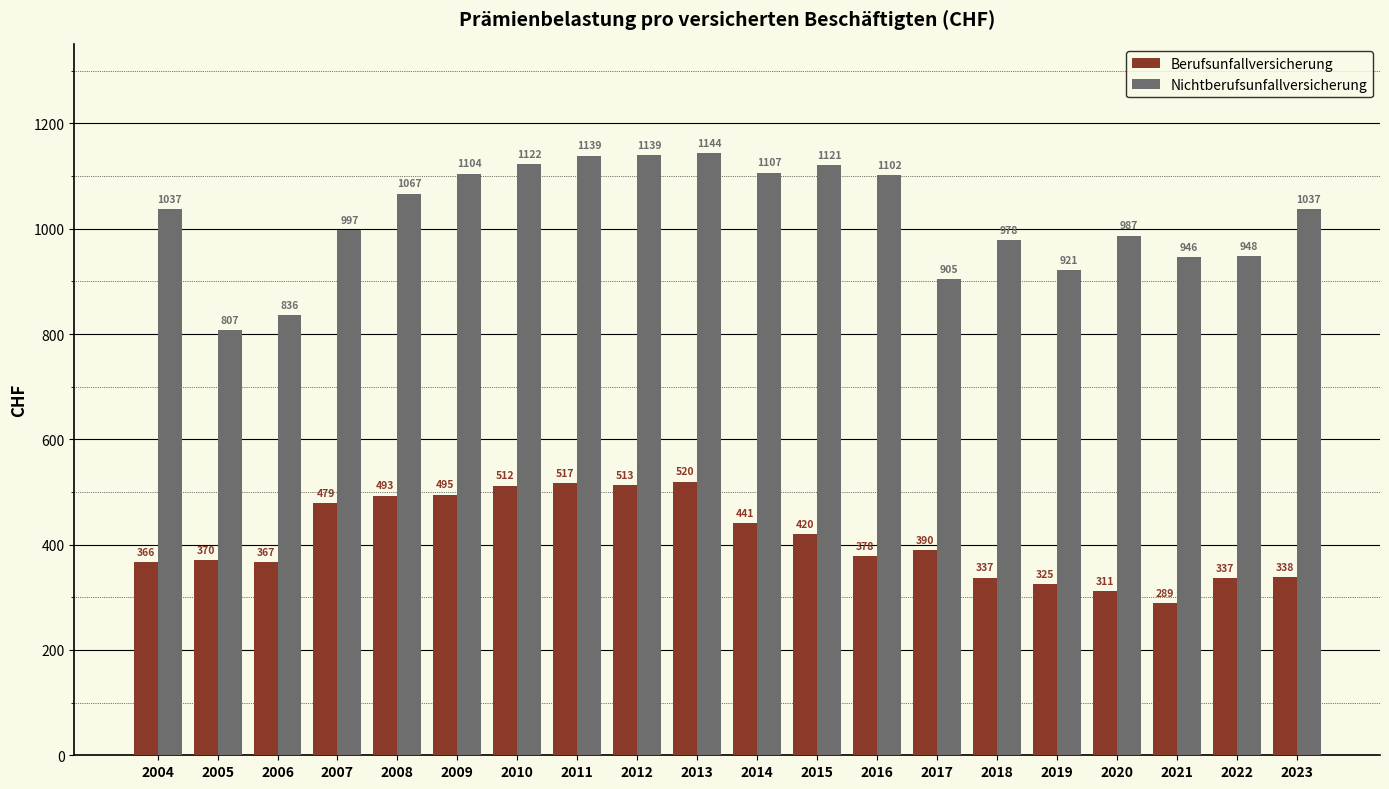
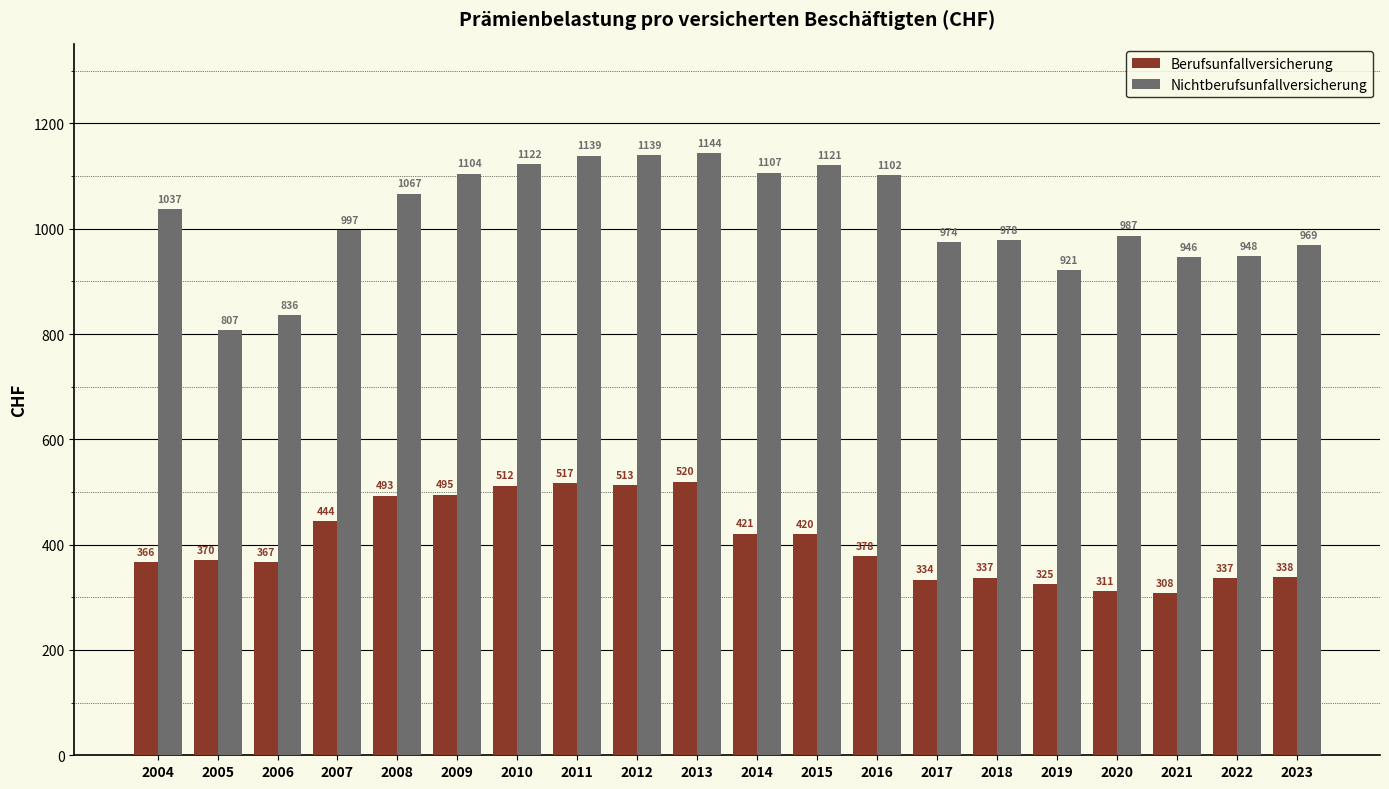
Berufsunfallversicherung, 2007: 479 -> 444
Berufsunfallversicherung, 2014: 441 -> 421
Berufsunfallversicherung, 2017: 390 -> 334
Nichtberufsunfallversicherung, 2017: 905 -> 974
Berufsunfallversicherung, 2021: 289 -> 308
Nichtberufsunfallversicherung, 2023: 1037 -> 969
